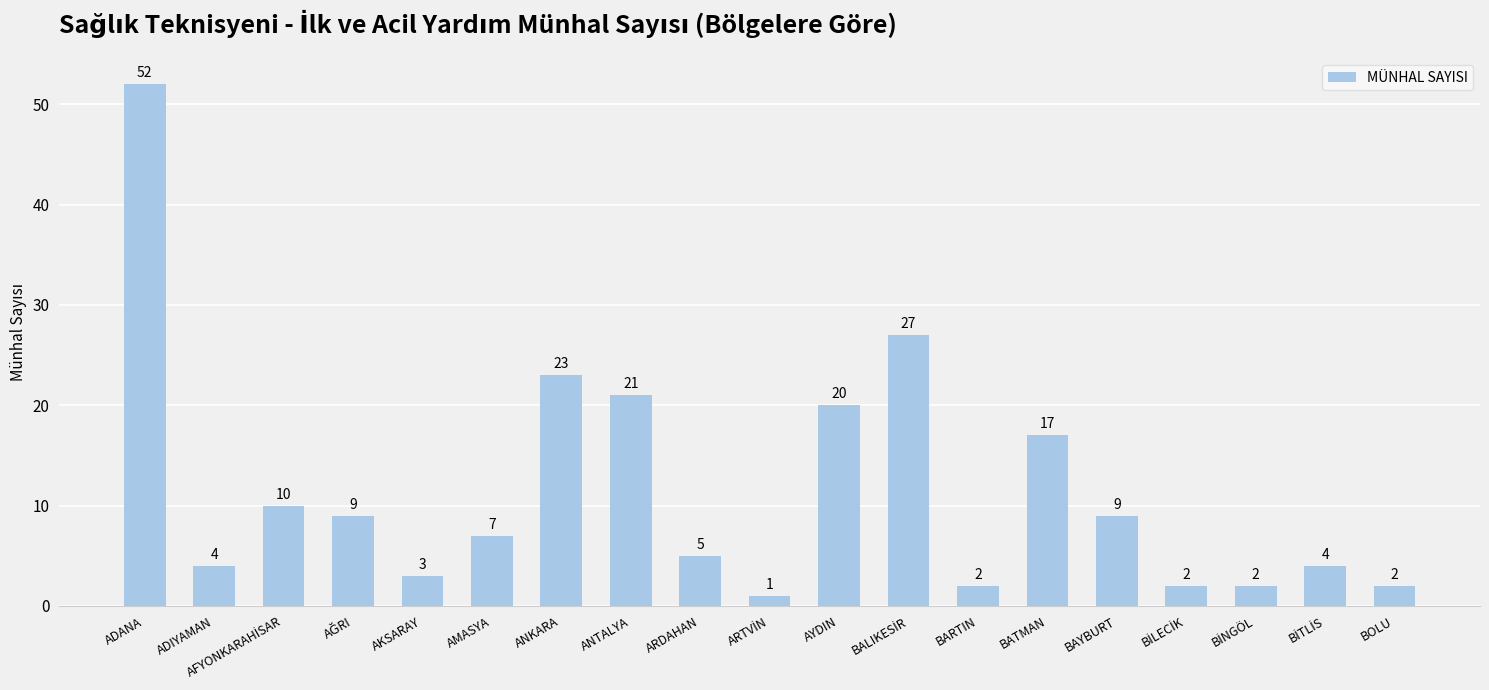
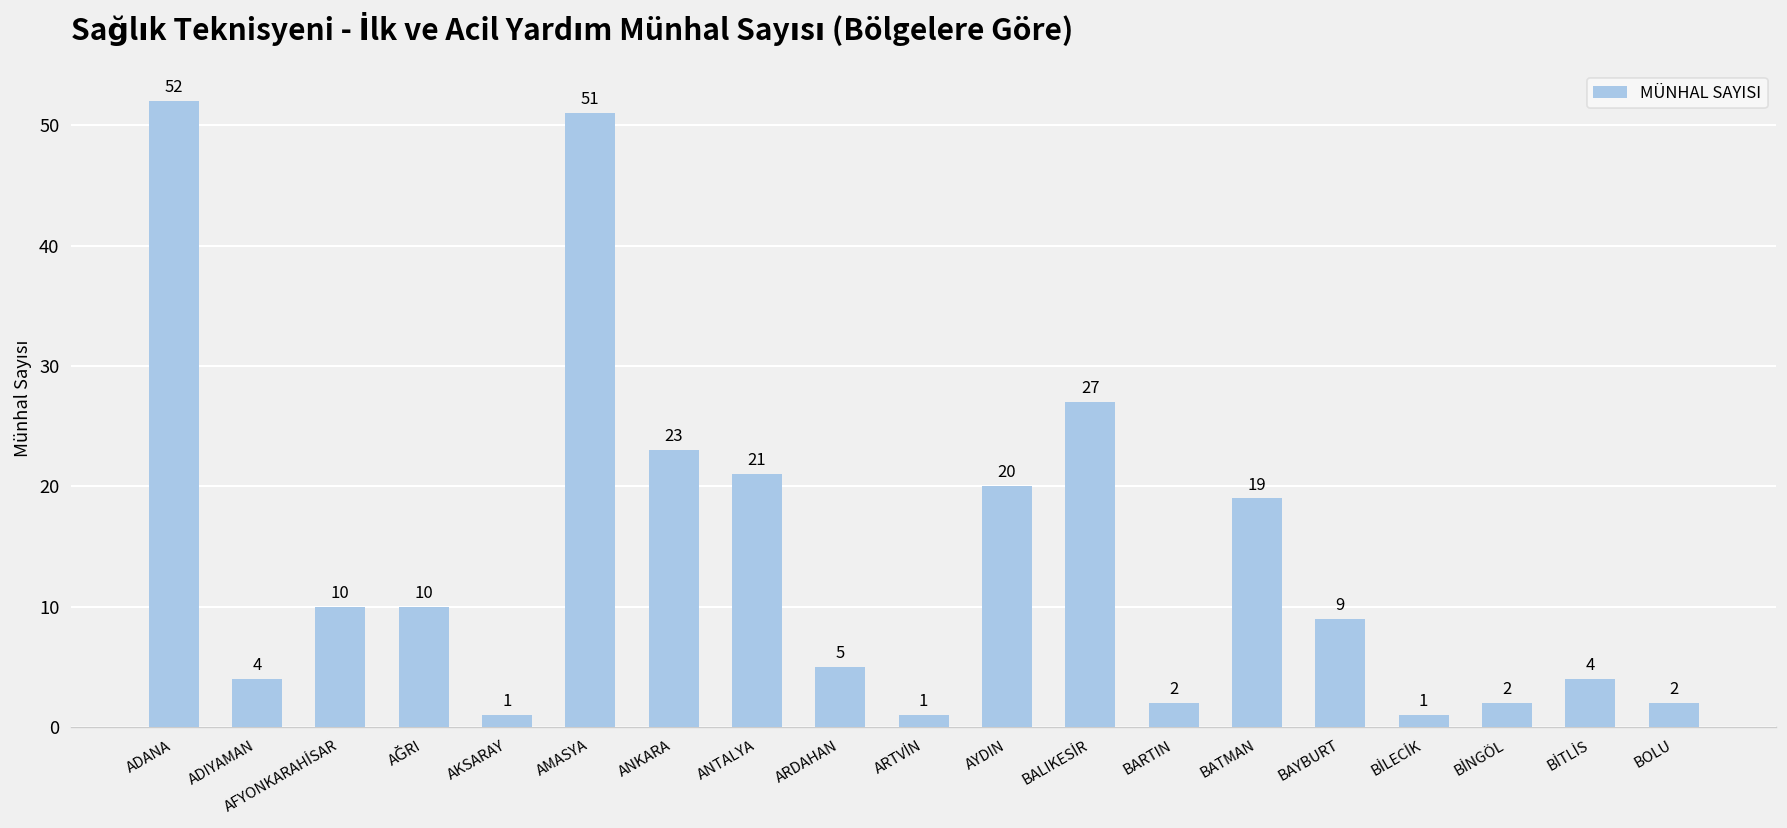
AĞRI: 9 -> 10
AKSARAY: 3 -> 1
AMASYA: 7 -> 51
BATMAN: 17 -> 19
BİLECİK: 2 -> 1
